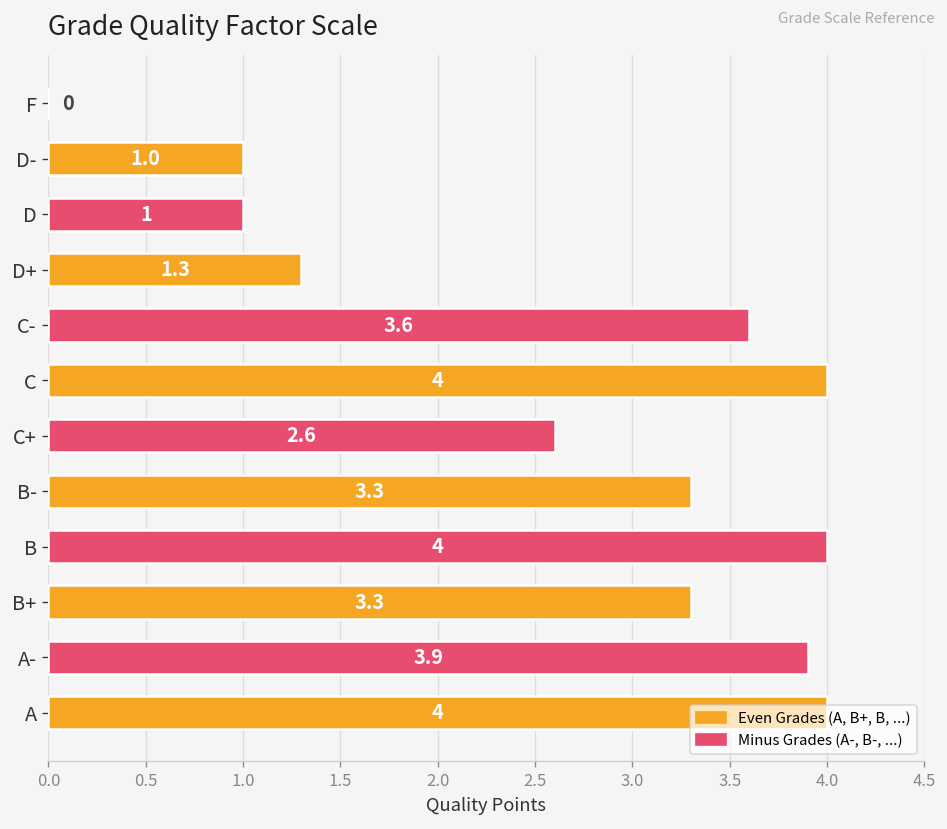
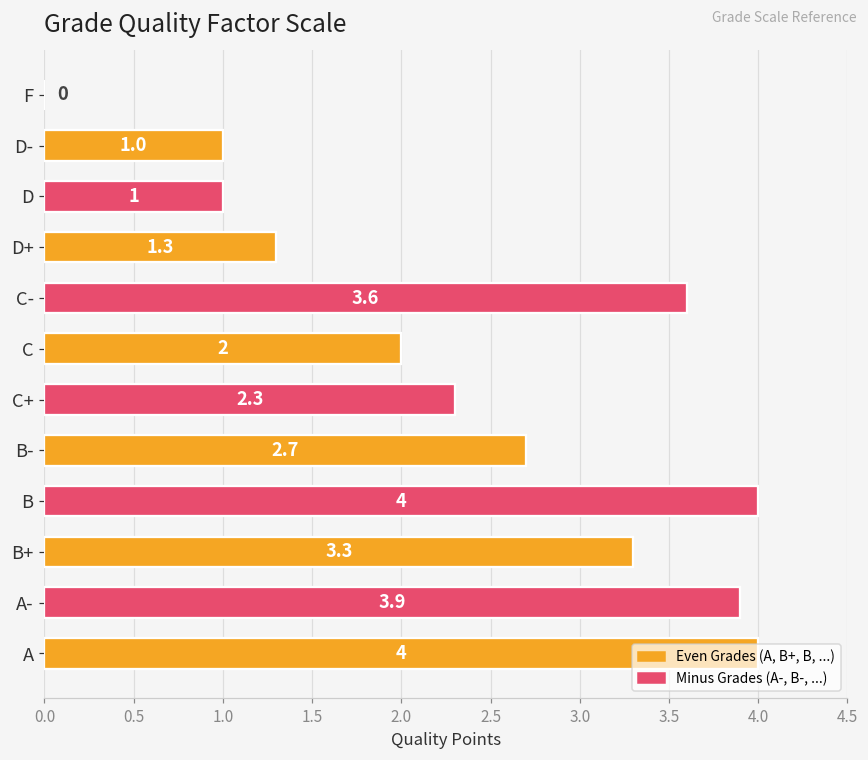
C: 4 -> 2
C+: 2.6 -> 2.3
B-: 3.3 -> 2.7
